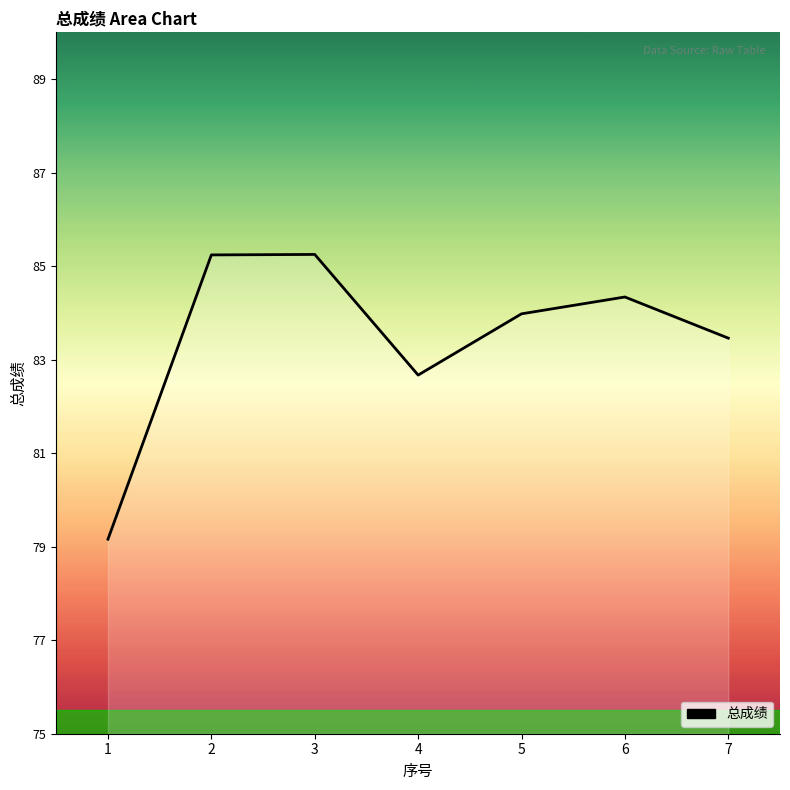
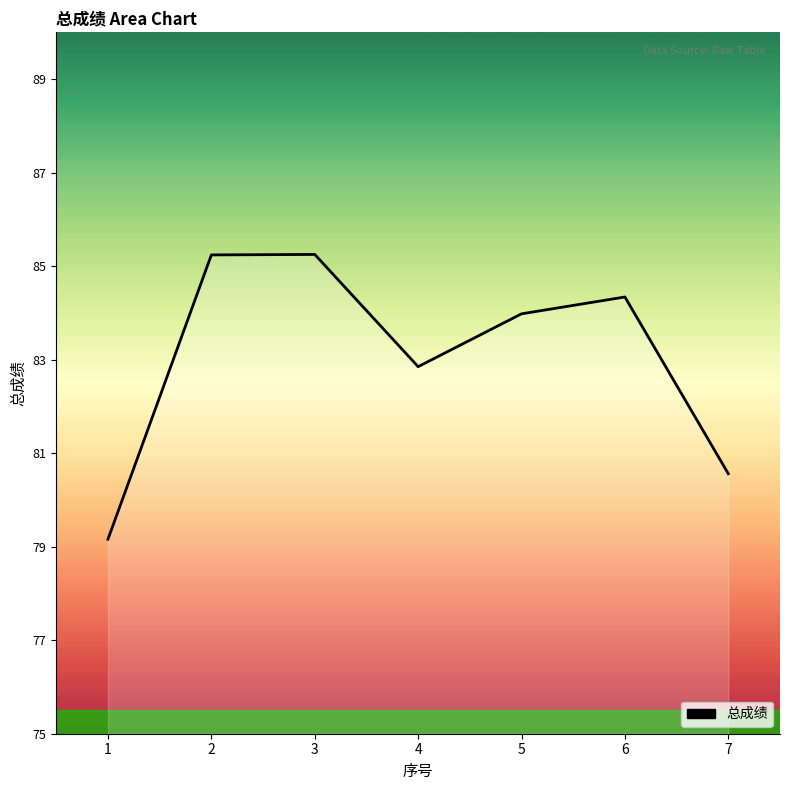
4: 82.7 -> 82.9
7: 83.5 -> 80.6
